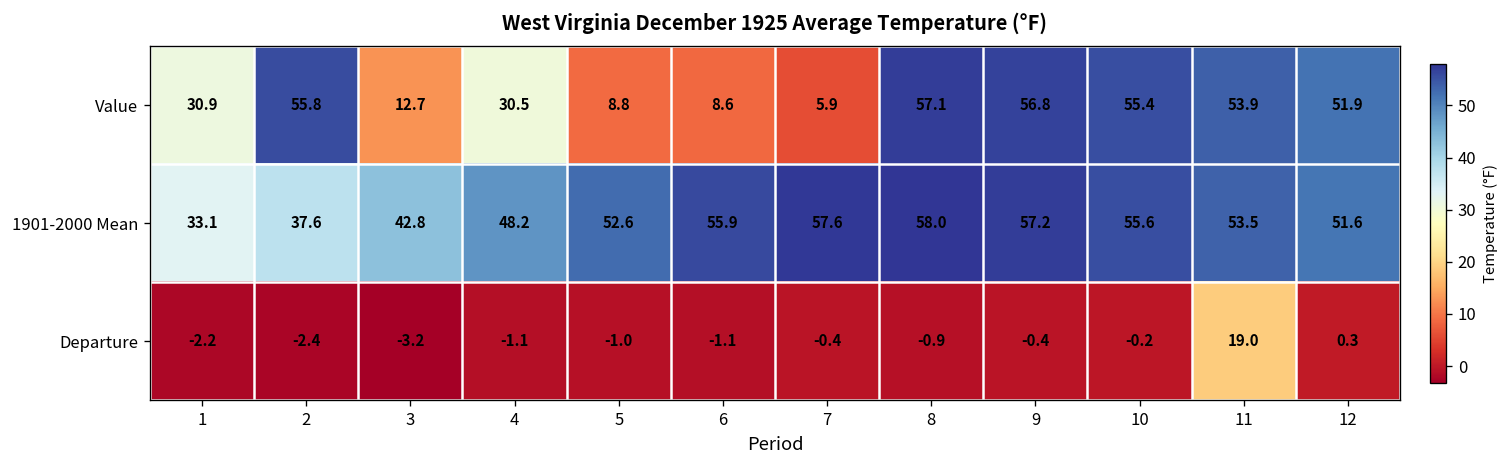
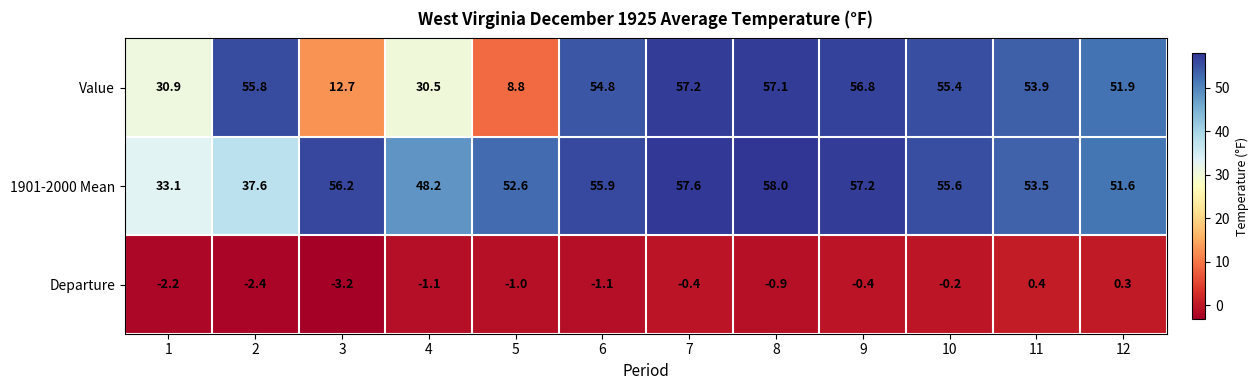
Value, 6: 8.6 -> 54.8
Value, 7: 5.9 -> 57.2
1901-2000 Mean, 3: 42.8 -> 56.2
Departure, 11: 19.0 -> 0.4
